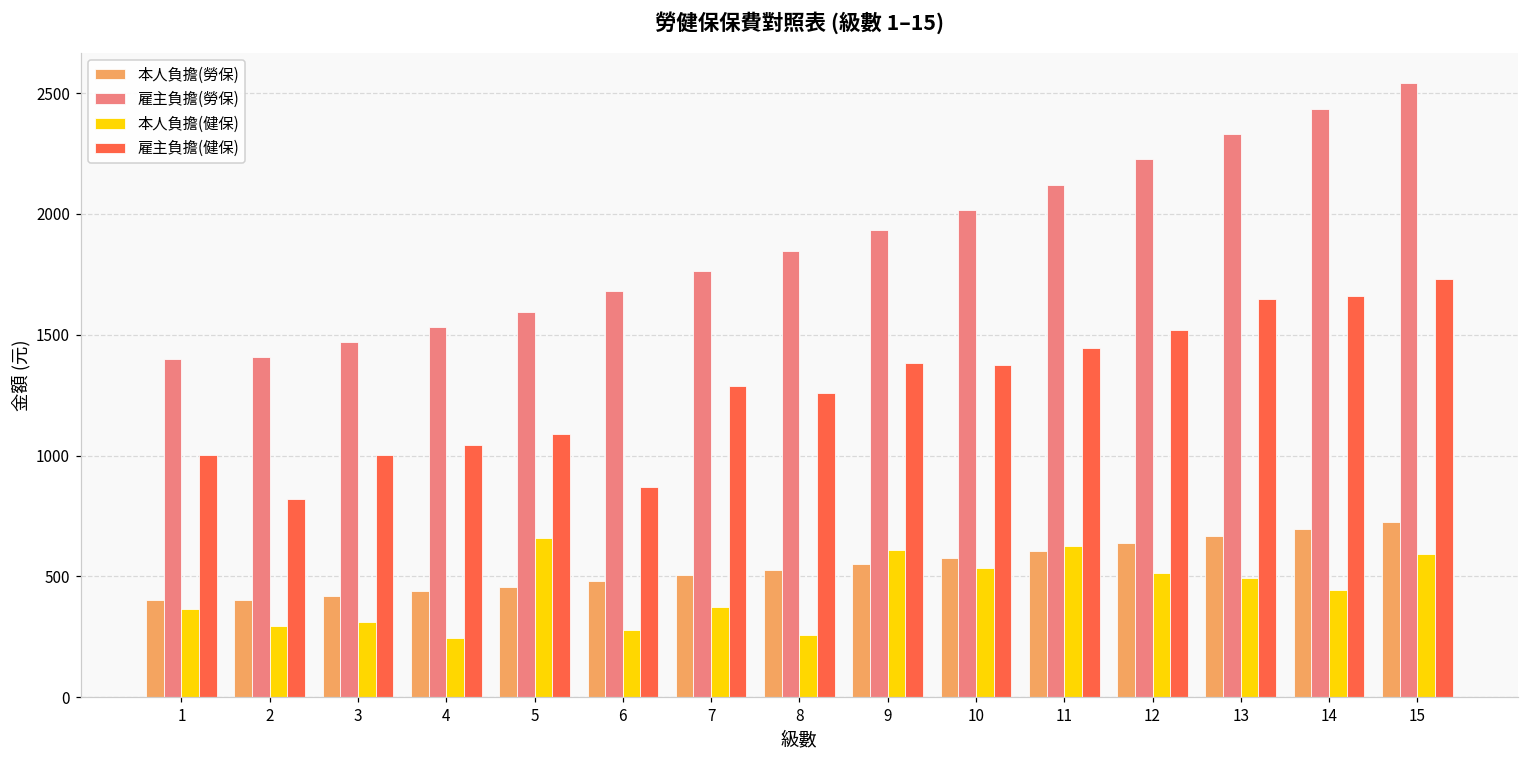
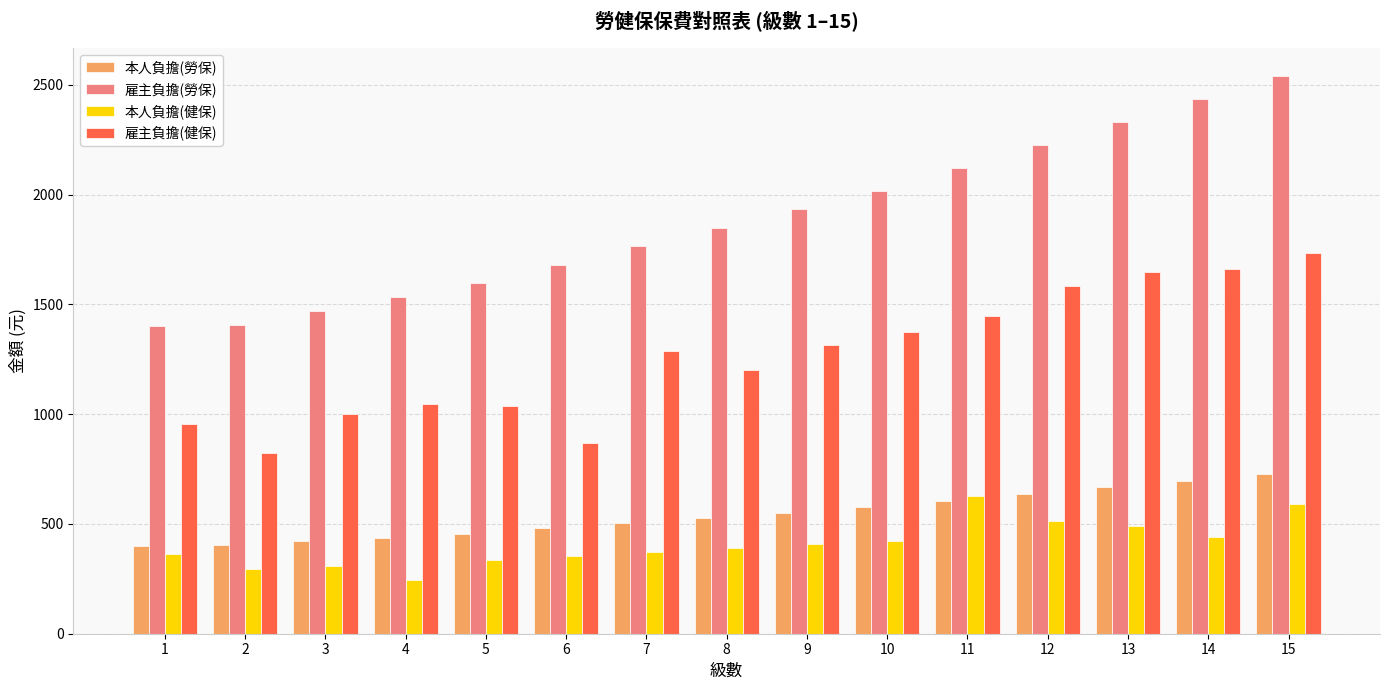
雇主負擔(健保), 1: 1000 -> 960
本人負擔(健保), 5: 660 -> 340
雇主負擔(健保), 5: 1090 -> 1040
本人負擔(健保), 6: 280 -> 350
本人負擔(健保), 8: 260 -> 390
雇主負擔(健保), 8: 1260 -> 1200
本人負擔(健保), 9: 610 -> 410
雇主負擔(健保), 9: 1380 -> 1320
本人負擔(健保), 10: 540 -> 420
雇主負擔(健保), 12: 1520 -> 1590
